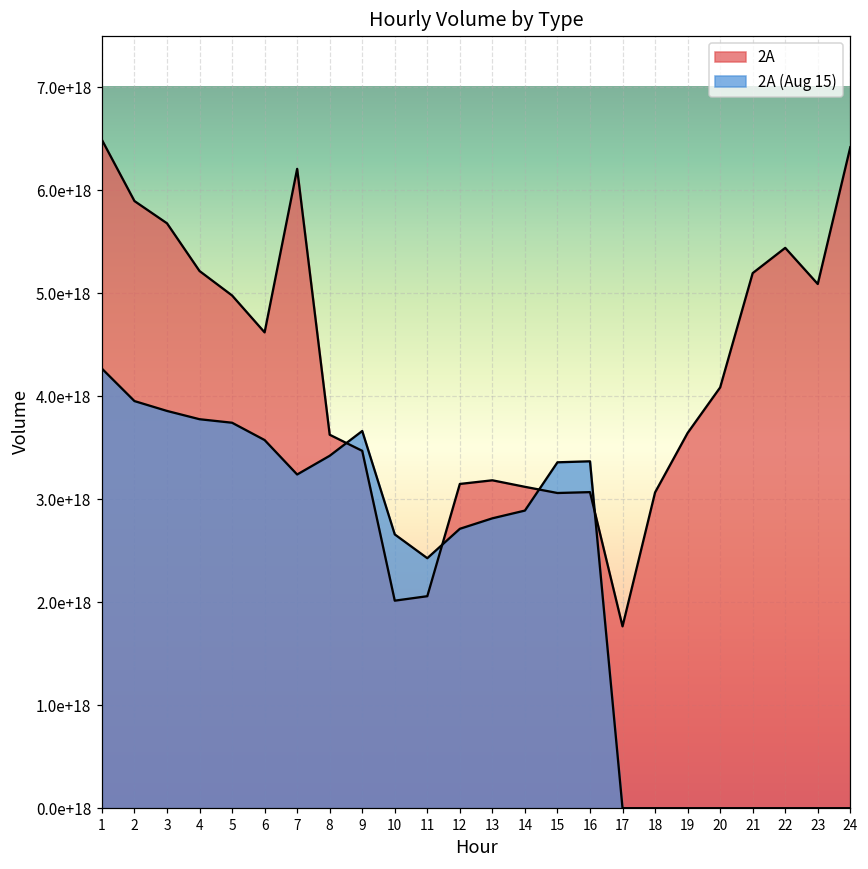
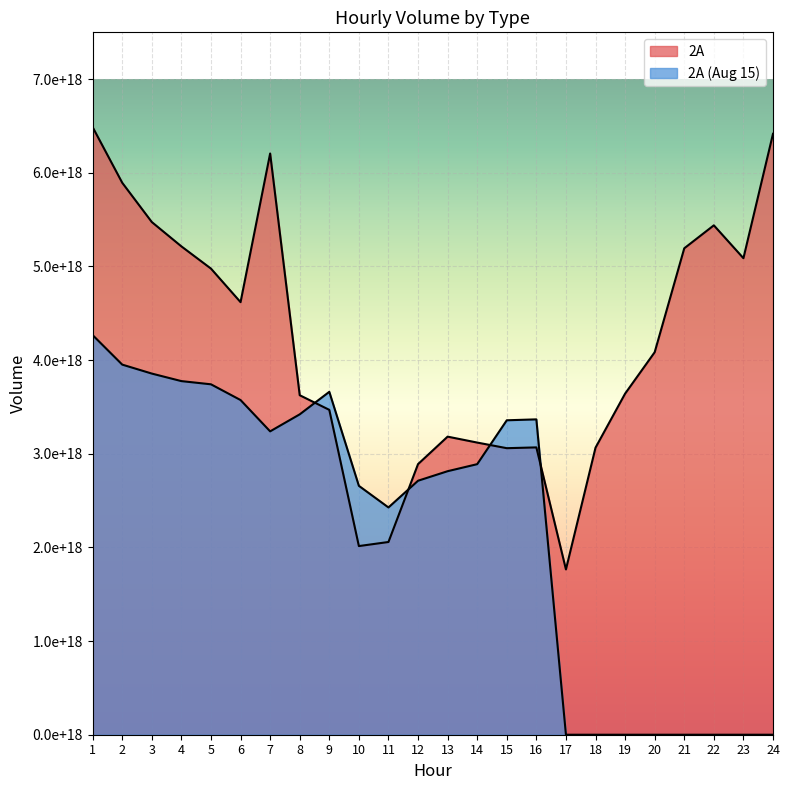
2A, 3: 5700000000000000000 -> 5500000000000000000
2A, 12: 3100000000000000000 -> 2900000000000000000
